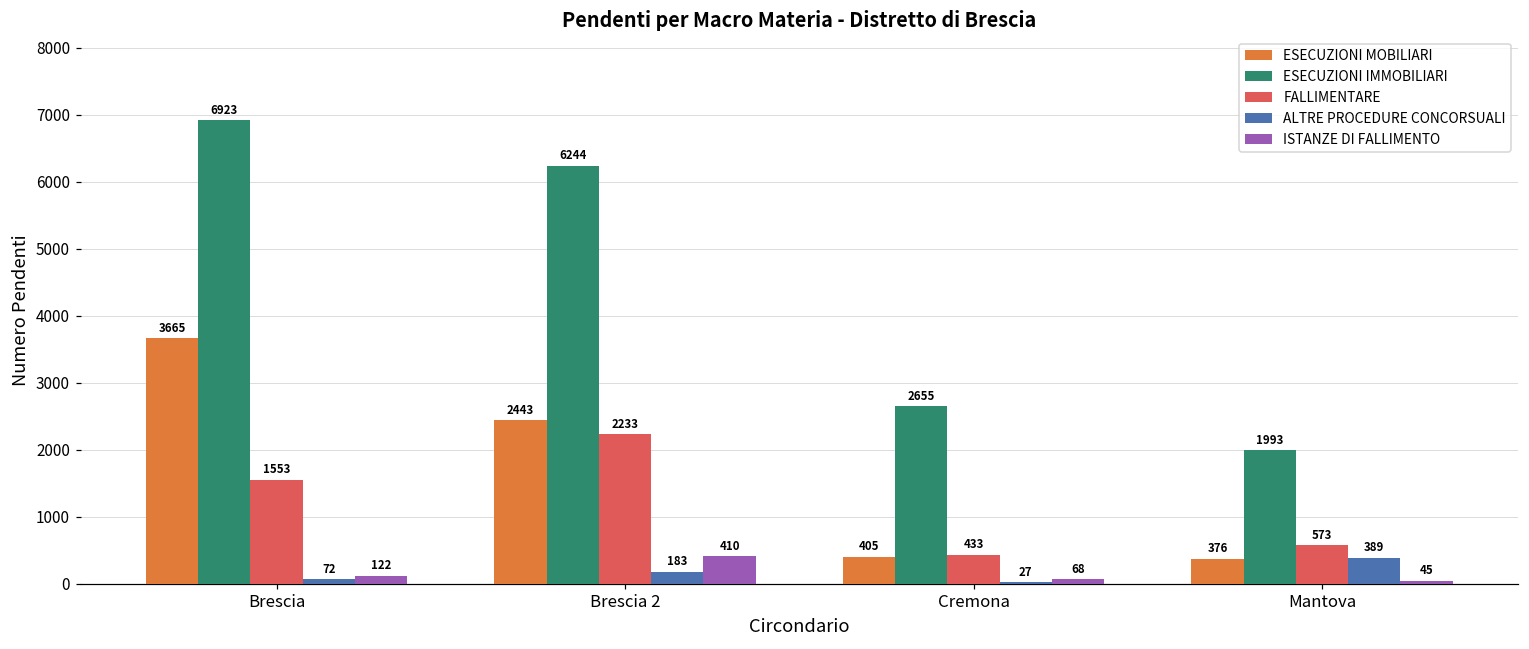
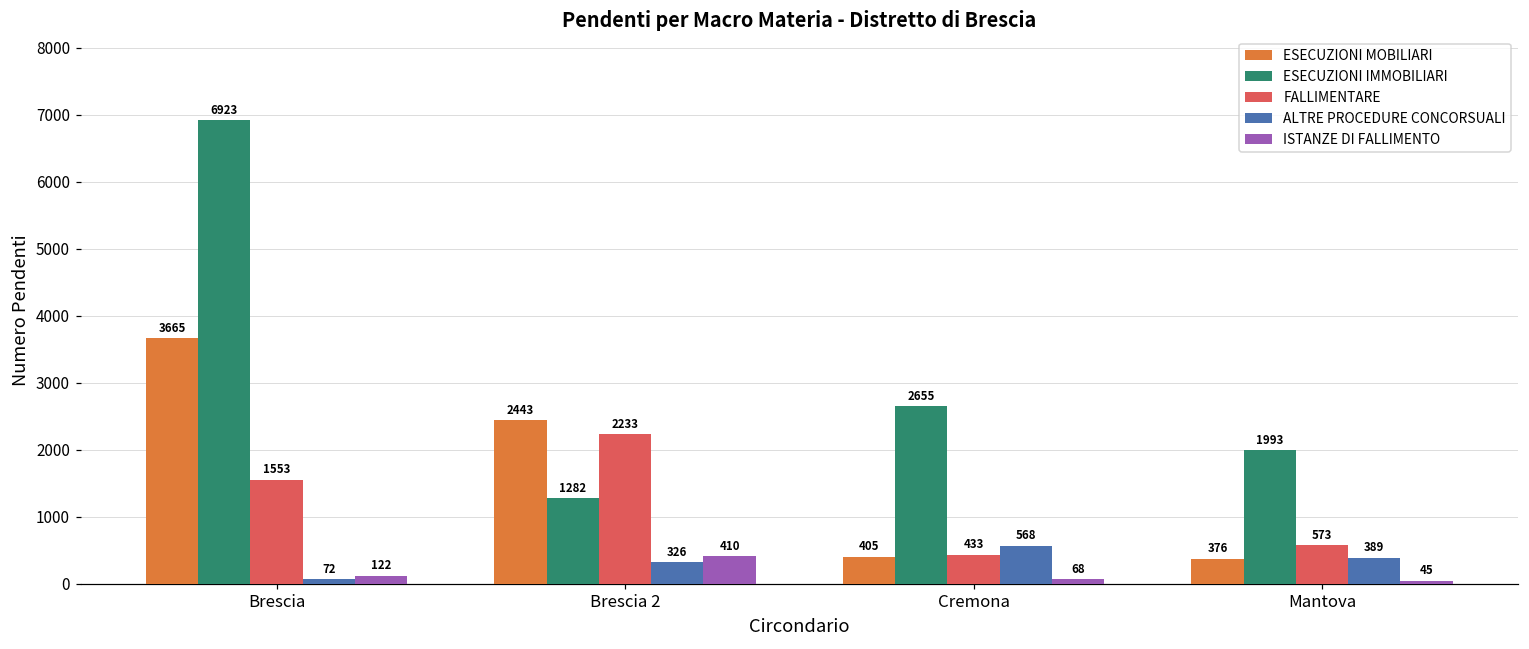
ESECUZIONI IMMOBILIARI, Brescia 2: 6244 -> 1282
ALTRE PROCEDURE CONCORSUALI, Brescia 2: 183 -> 326
ALTRE PROCEDURE CONCORSUALI, Cremona: 27 -> 568
